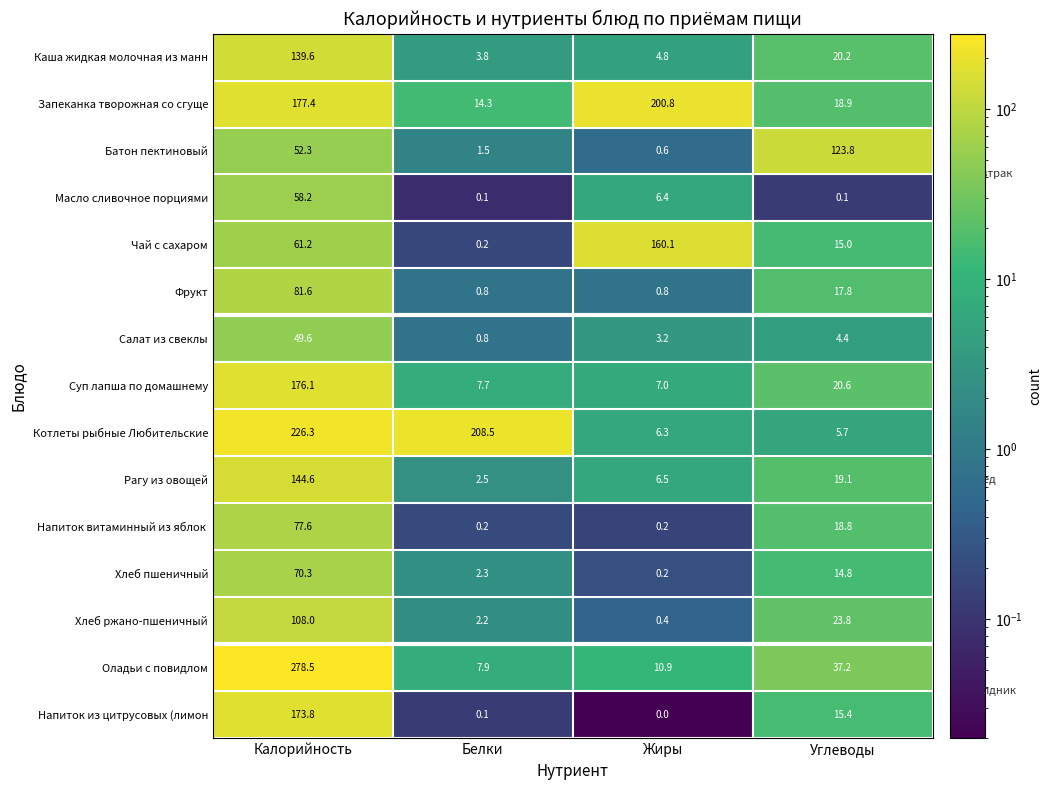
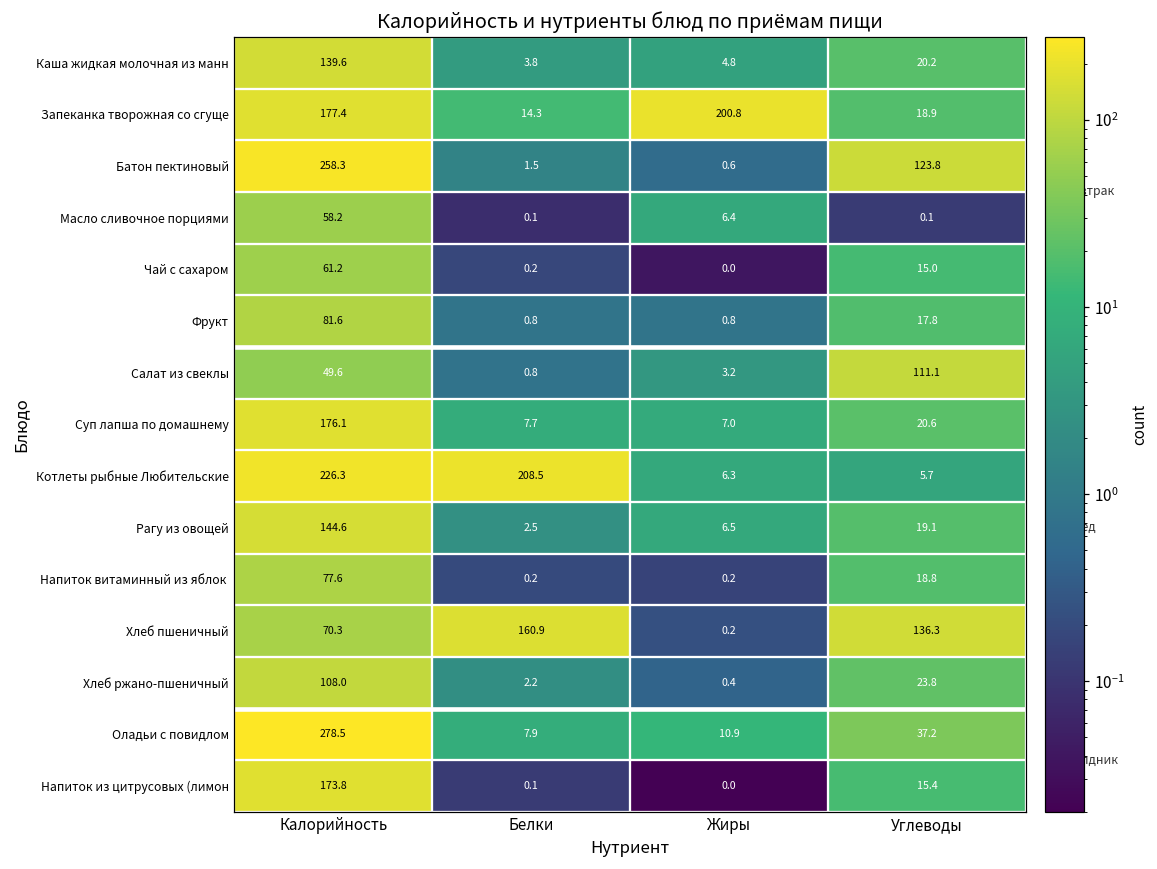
Батон пектиновый, Калорийность: 52.3 -> 258.3
Чай с сахаром, Жиры: 160.1 -> 0.0
Салат из свеклы, Углеводы: 4.4 -> 111.1
Хлеб пшеничный, Белки: 2.3 -> 160.9
Хлеб пшеничный, Углеводы: 14.8 -> 136.3
